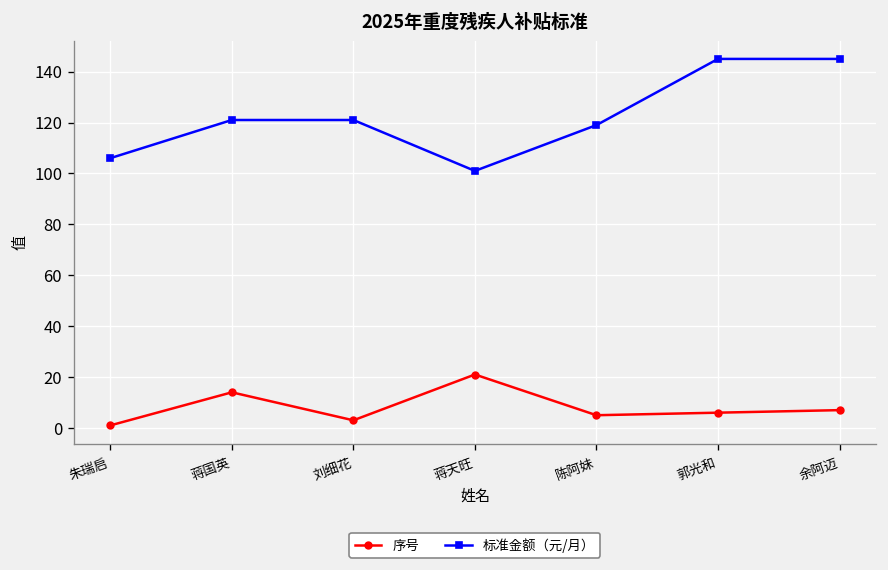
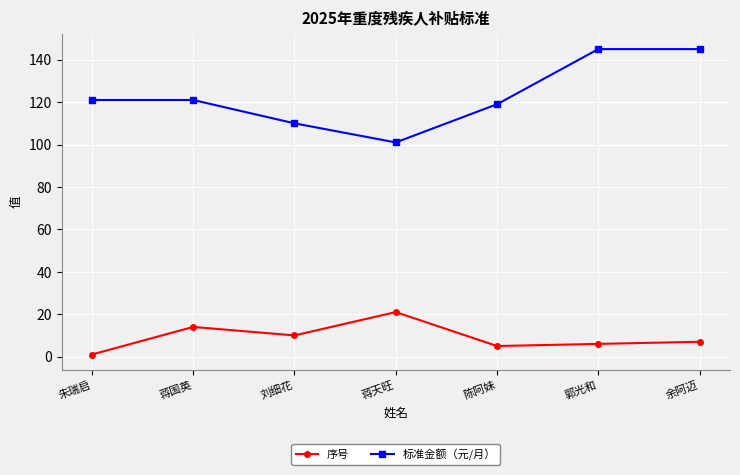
标准金额（元/月）, 朱瑞启: 106 -> 121
序号, 刘细花: 3 -> 10
标准金额（元/月）, 刘细花: 121 -> 110
